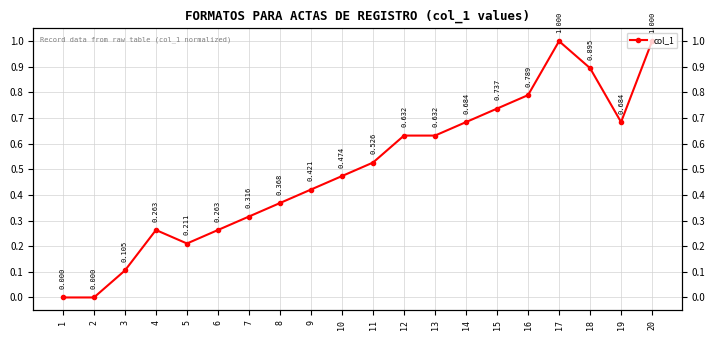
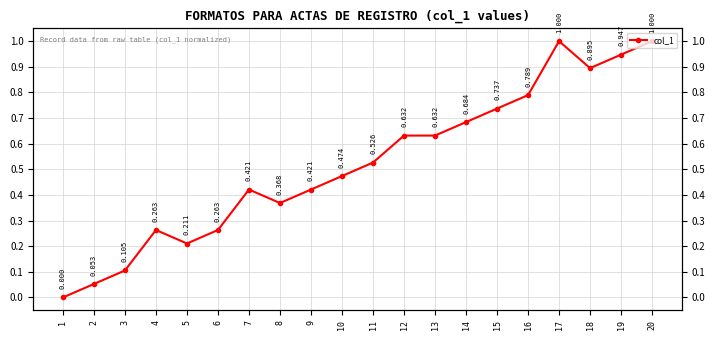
2: 0.000 -> 0.053
7: 0.316 -> 0.421
19: 0.684 -> 0.947
